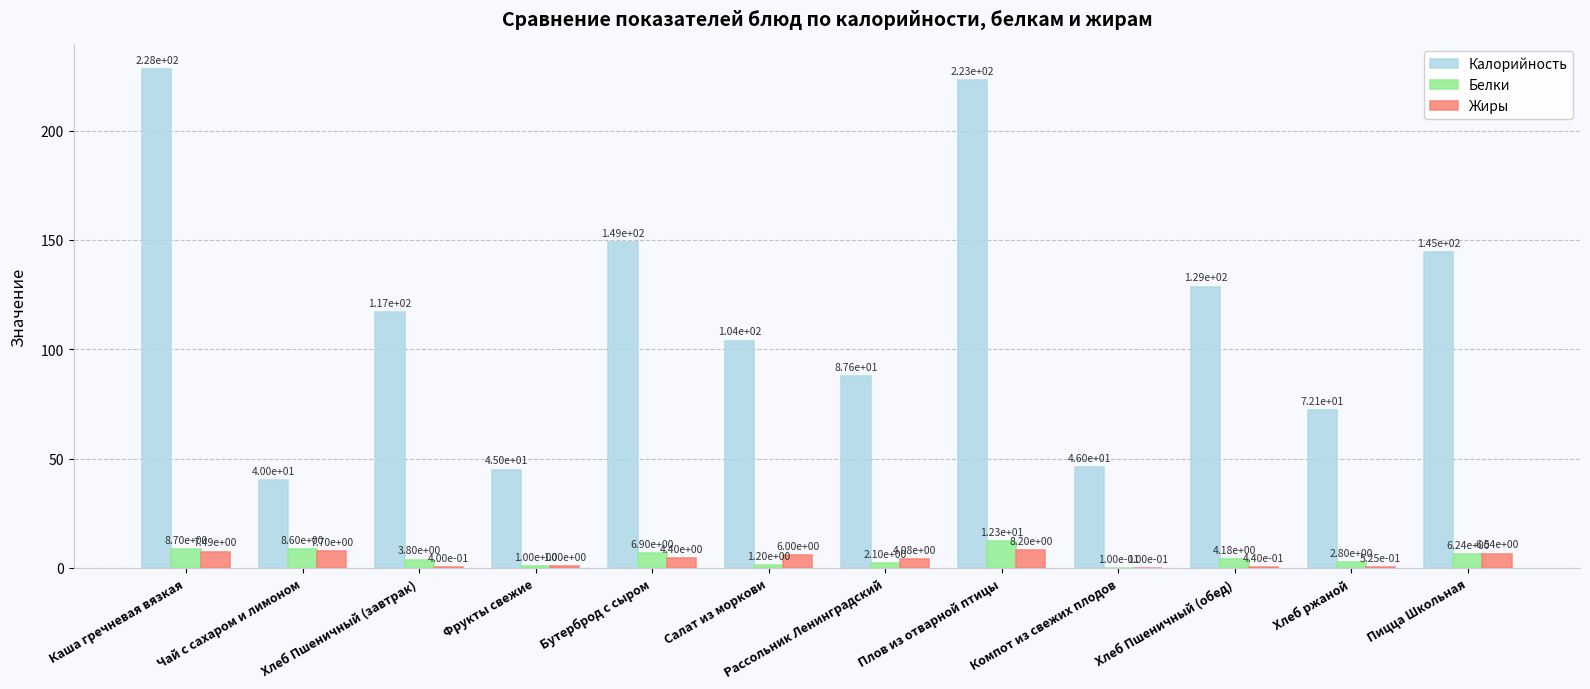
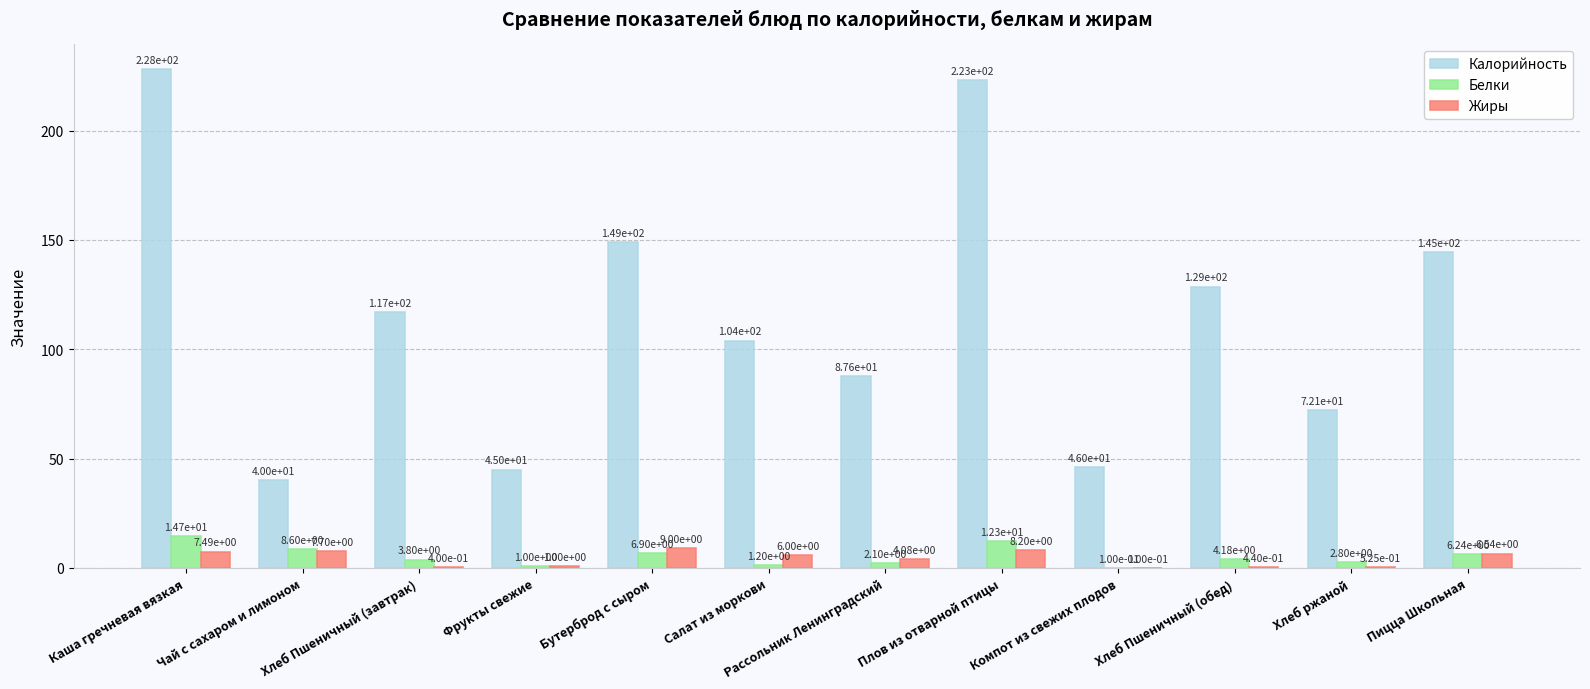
Белки, Каша гречневая вязкая: 8.70e+00 -> 1.47e+01
Жиры, Бутерброд с сыром: 4.40e+00 -> 9.00e+00
